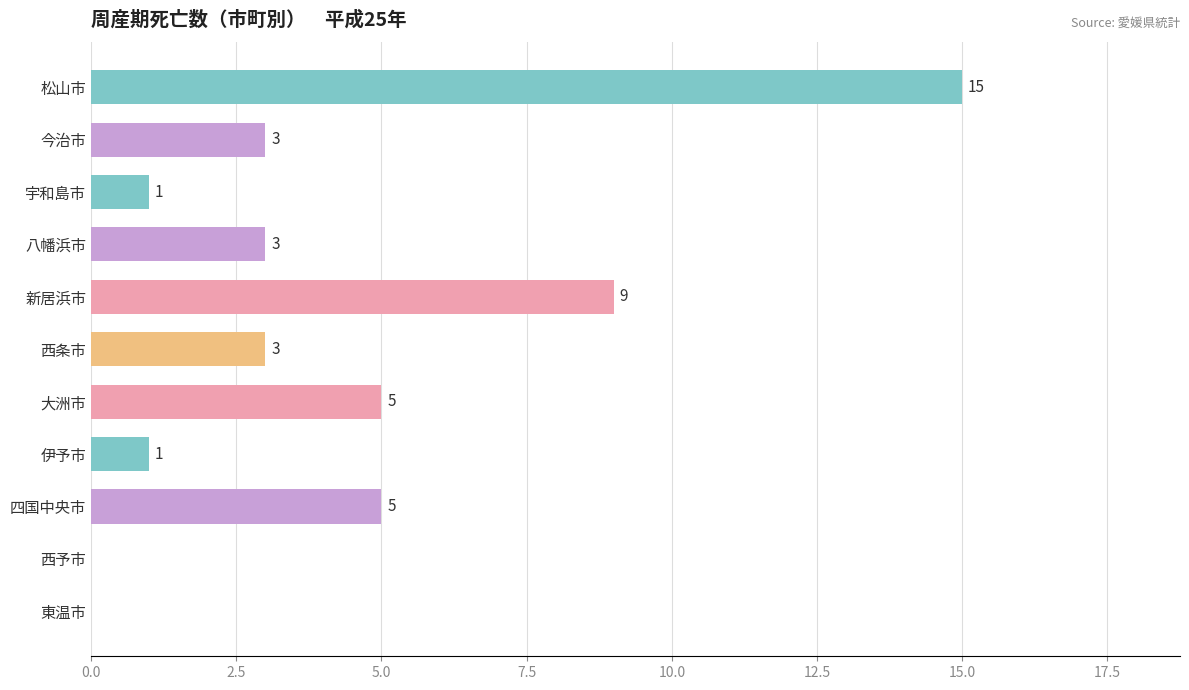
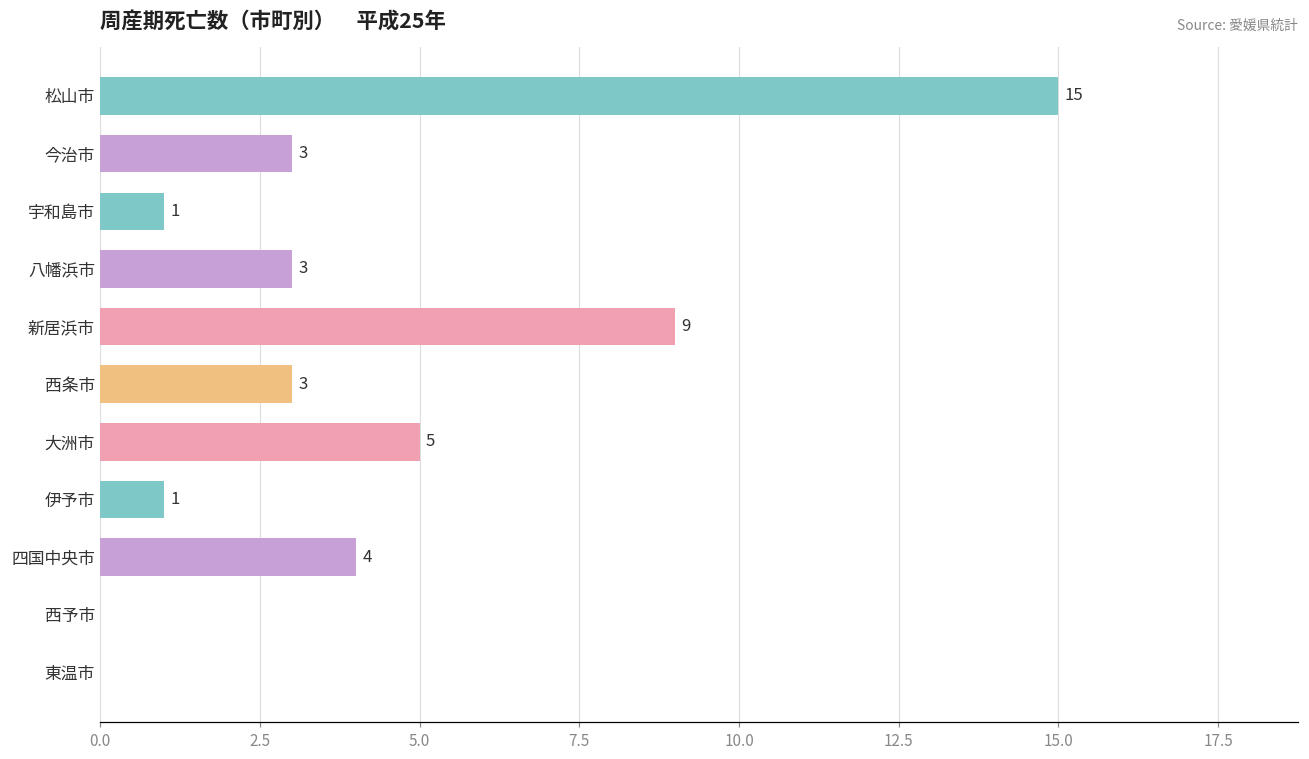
四国中央市: 5 -> 4
